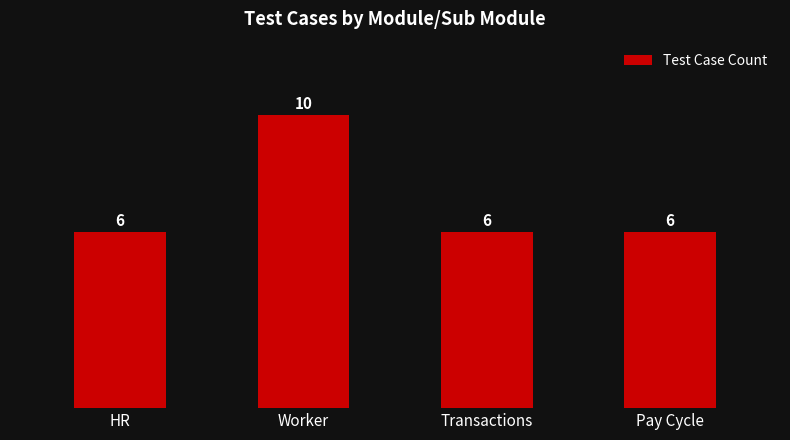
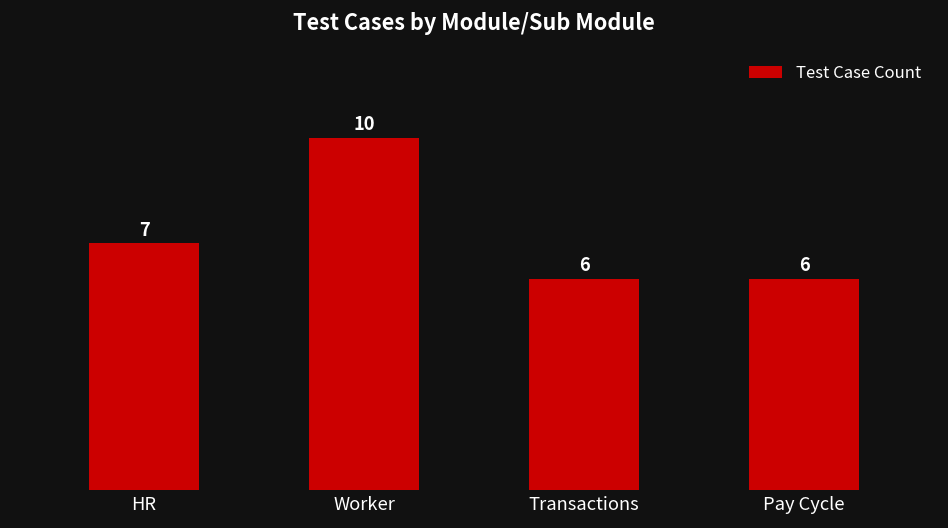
HR: 6 -> 7
